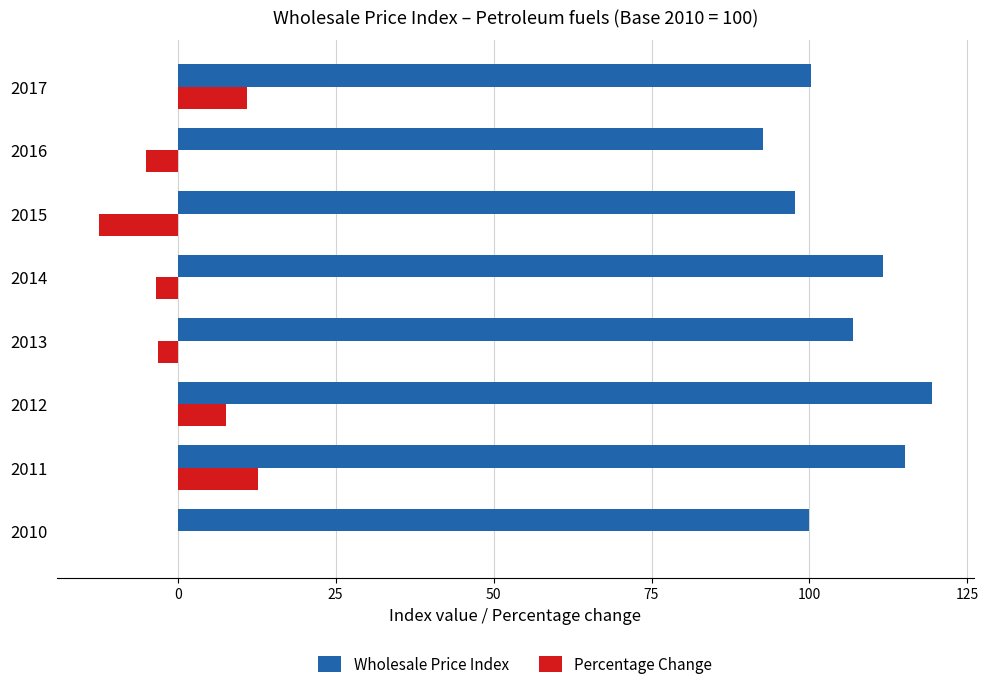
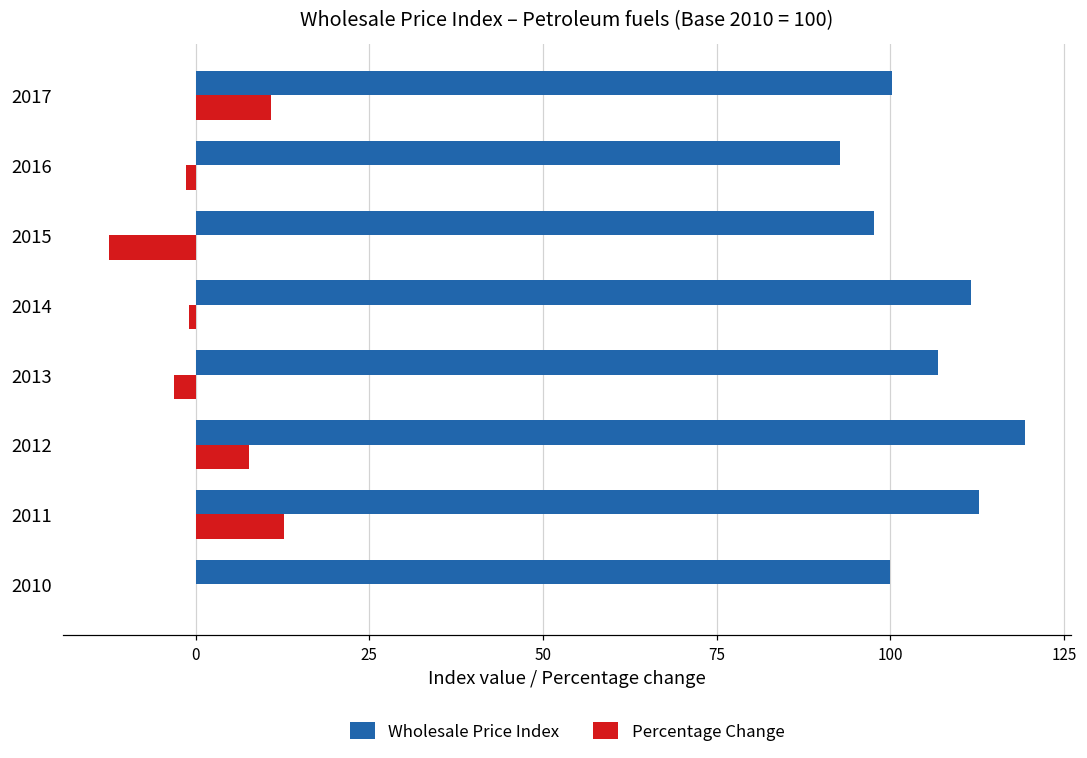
Percentage Change, 2016: -5 -> -1
Percentage Change, 2014: -4 -> -1
Wholesale Price Index, 2011: 115 -> 113
